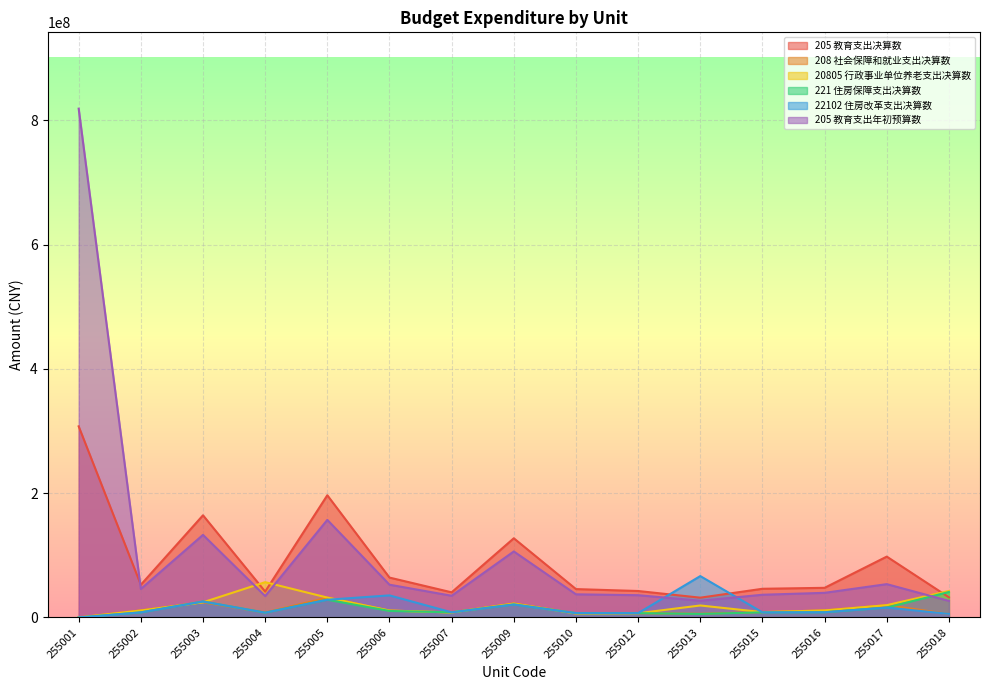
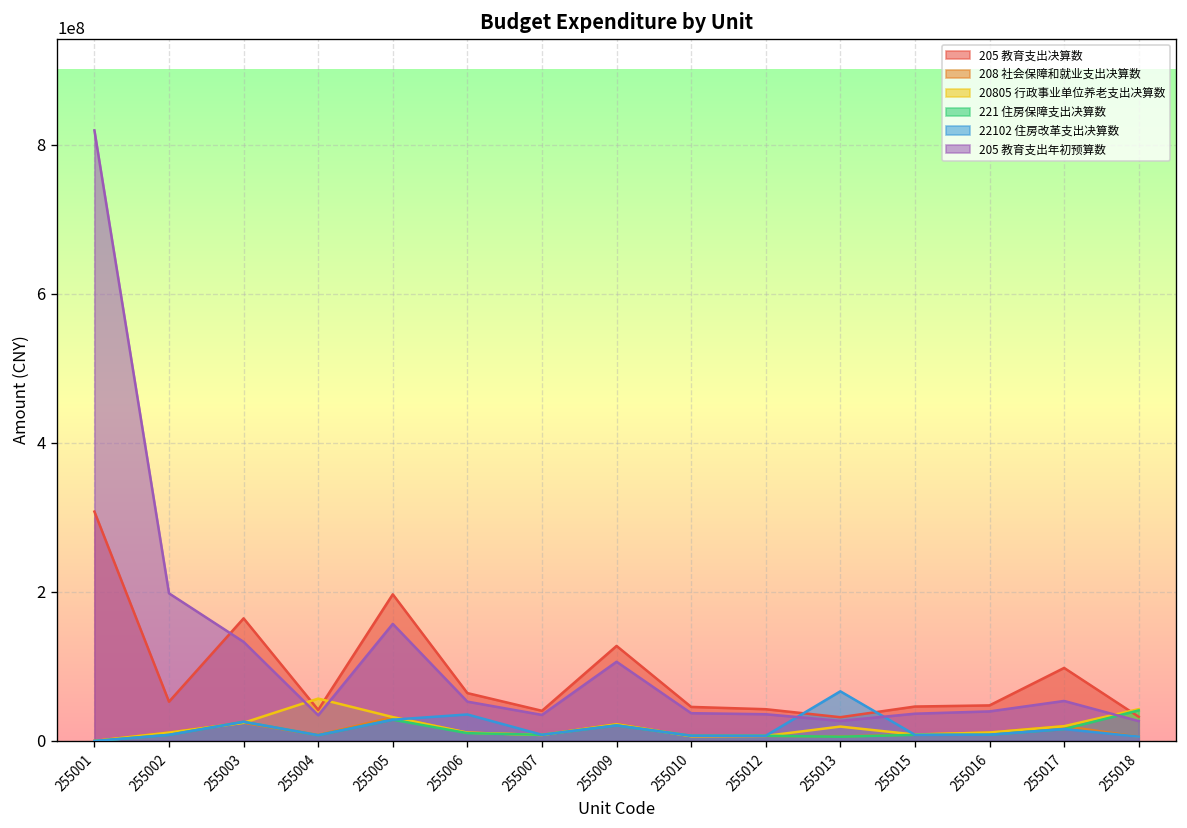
205 教育支出年初预算数, 255002: 50000000 -> 200000000
